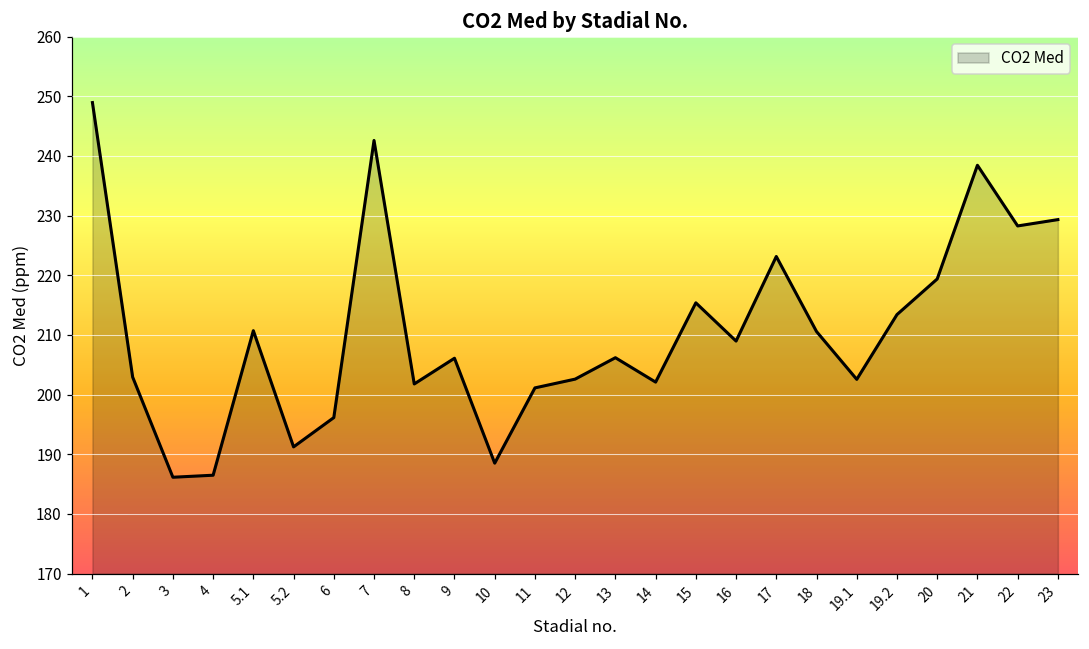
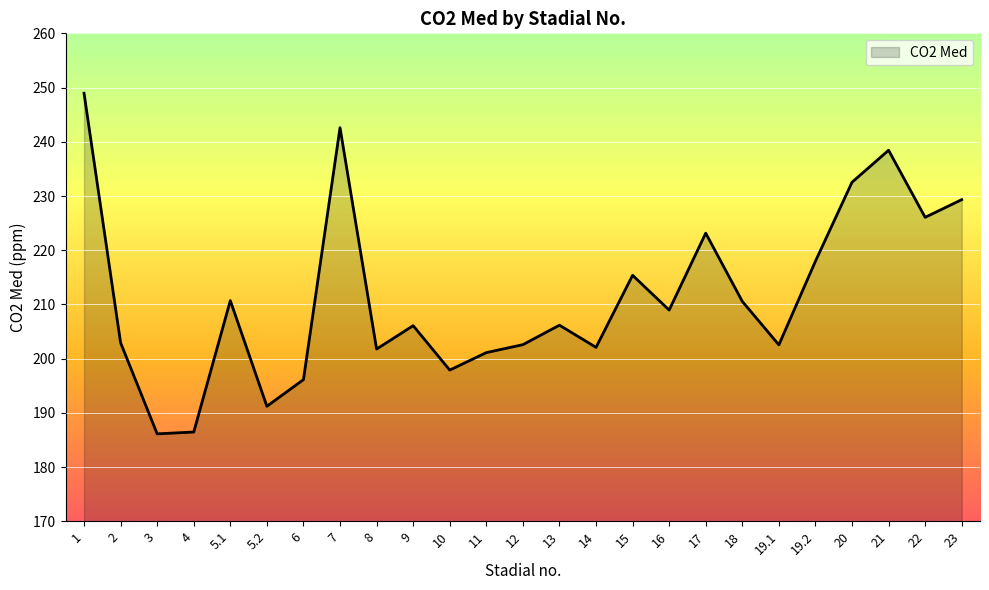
10: 189 -> 198
19.2: 213 -> 218
20: 219 -> 233
22: 228 -> 226
